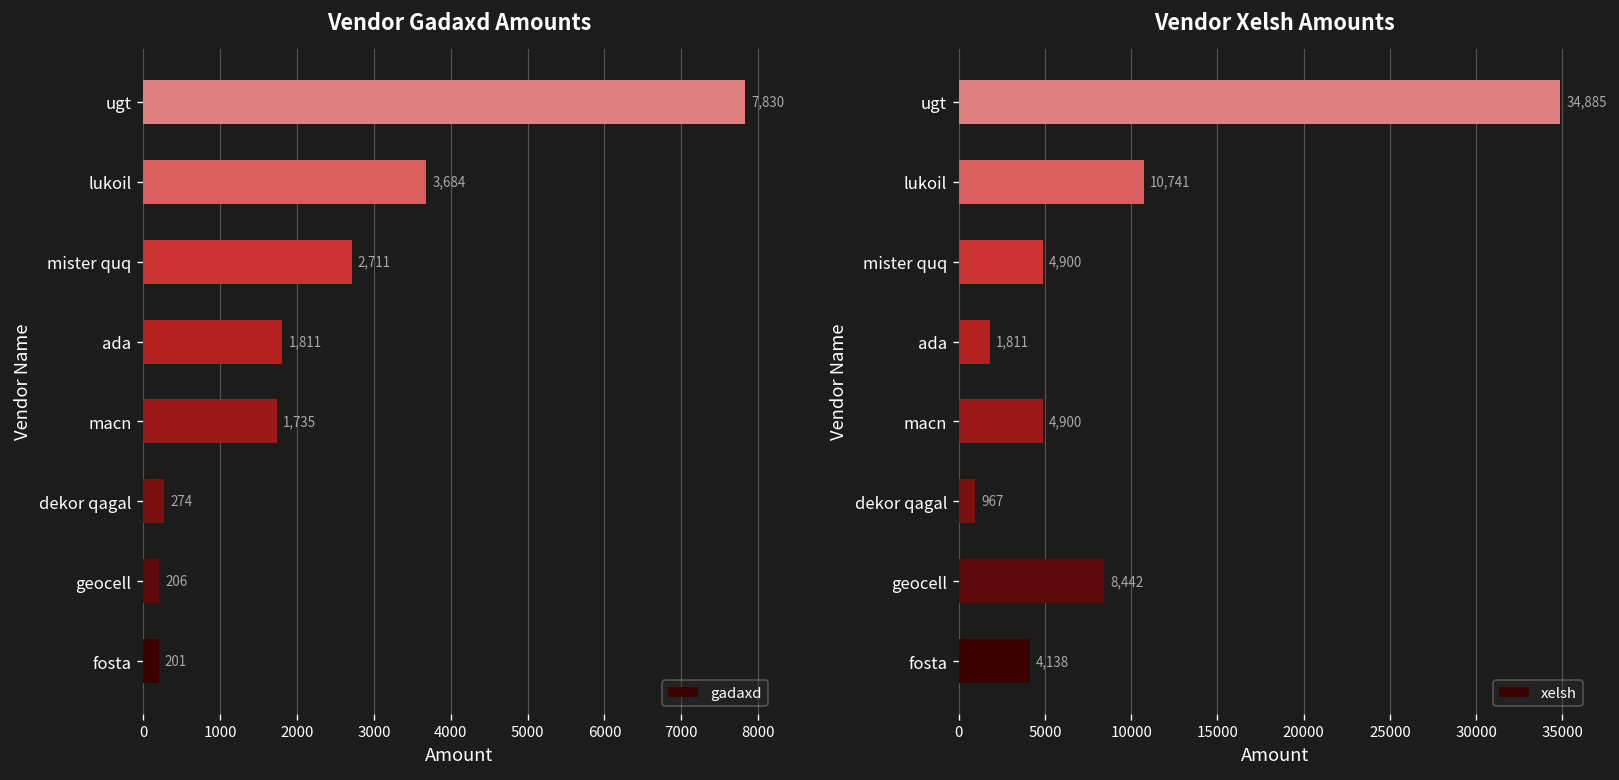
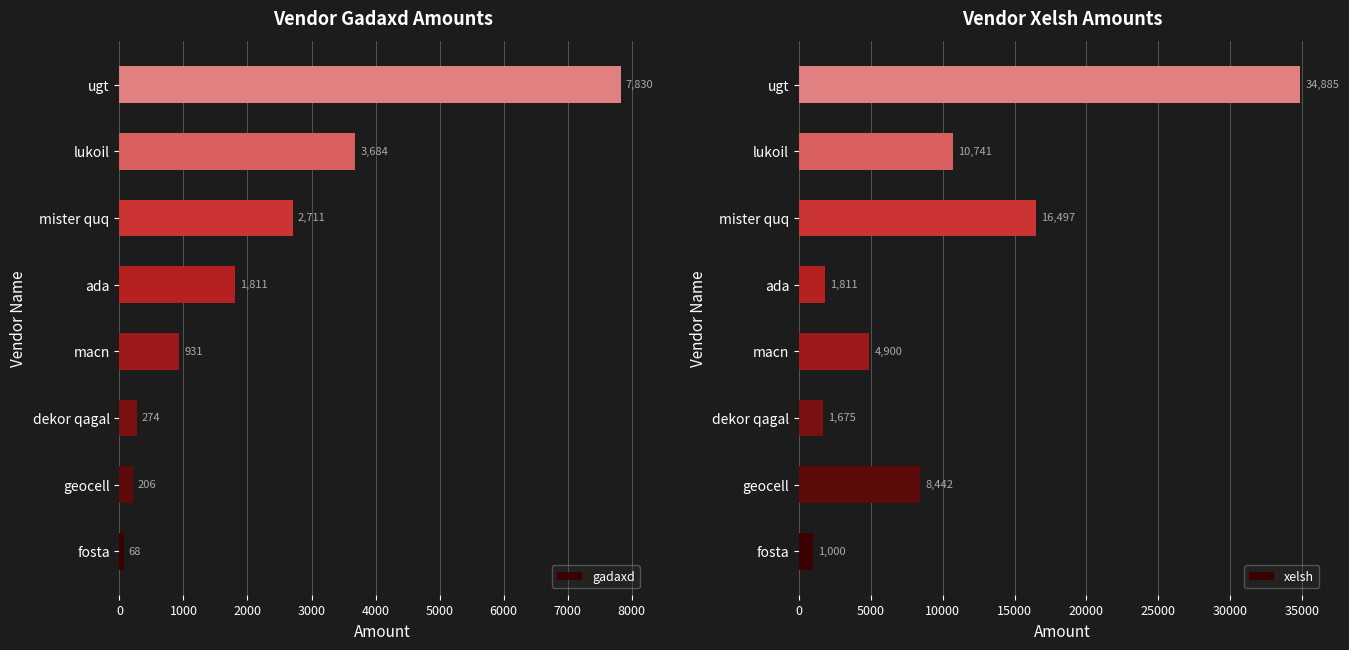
Vendor Gadaxd Amounts, macn: 1,735 -> 931
Vendor Gadaxd Amounts, fosta: 201 -> 68
Vendor Xelsh Amounts, mister quq: 4,900 -> 16,497
Vendor Xelsh Amounts, dekor qagal: 967 -> 1,675
Vendor Xelsh Amounts, fosta: 4,138 -> 1,000
